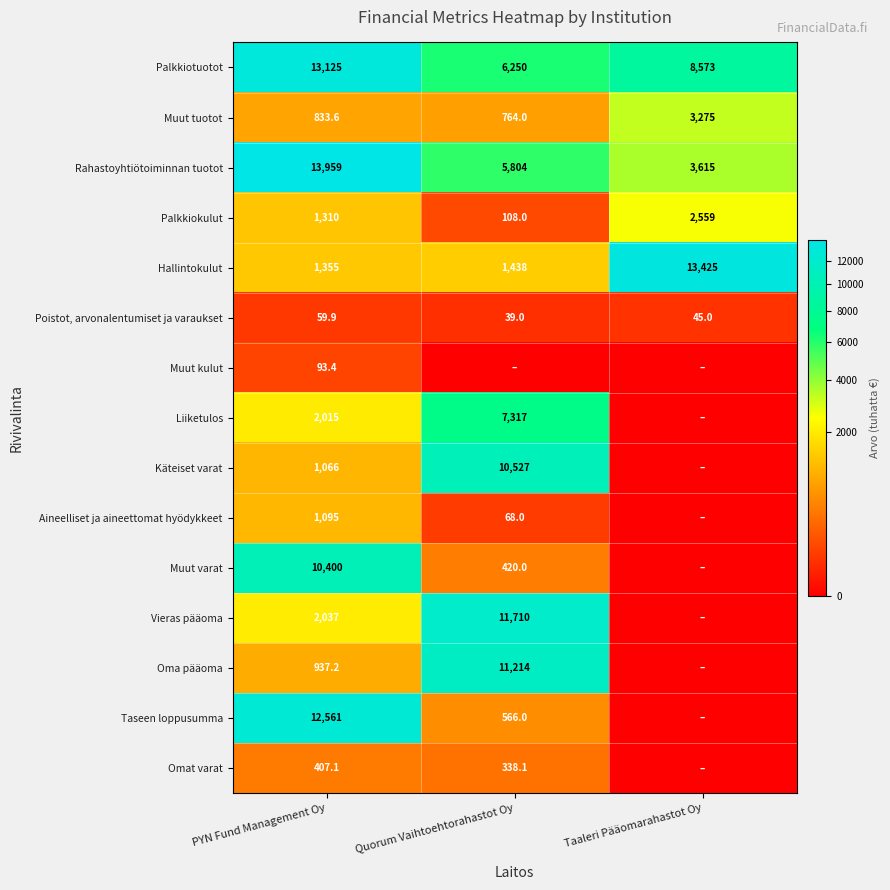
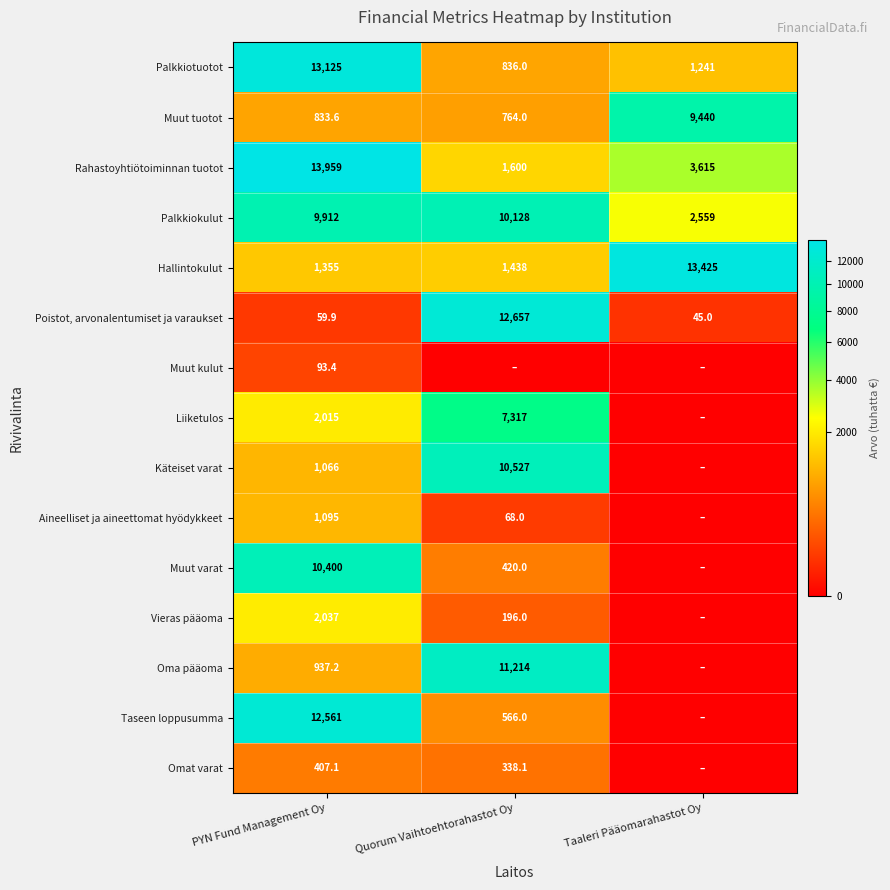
Palkkiotuotot, Quorum Vaihtoehtorahastot Oy: 6,250 -> 836.0
Palkkiotuotot, Taaleri Pääomarahastot Oy: 8,573 -> 1,241
Muut tuotot, Taaleri Pääomarahastot Oy: 3,275 -> 9,440
Rahastoyhtiötoiminnan tuotot, Quorum Vaihtoehtorahastot Oy: 5,804 -> 1,600
Palkkiokulut, PYN Fund Management Oy: 1,310 -> 9,912
Palkkiokulut, Quorum Vaihtoehtorahastot Oy: 108.0 -> 10,128
Poistot, arvonalentumiset ja varaukset, Quorum Vaihtoehtorahastot Oy: 39.0 -> 12,657
Vieras pääoma, Quorum Vaihtoehtorahastot Oy: 11,710 -> 196.0
